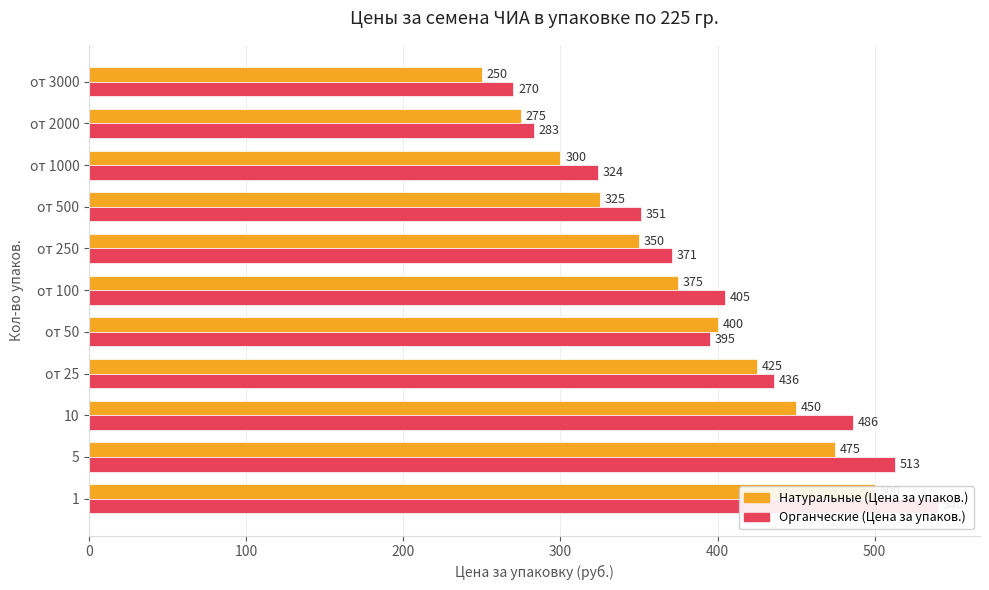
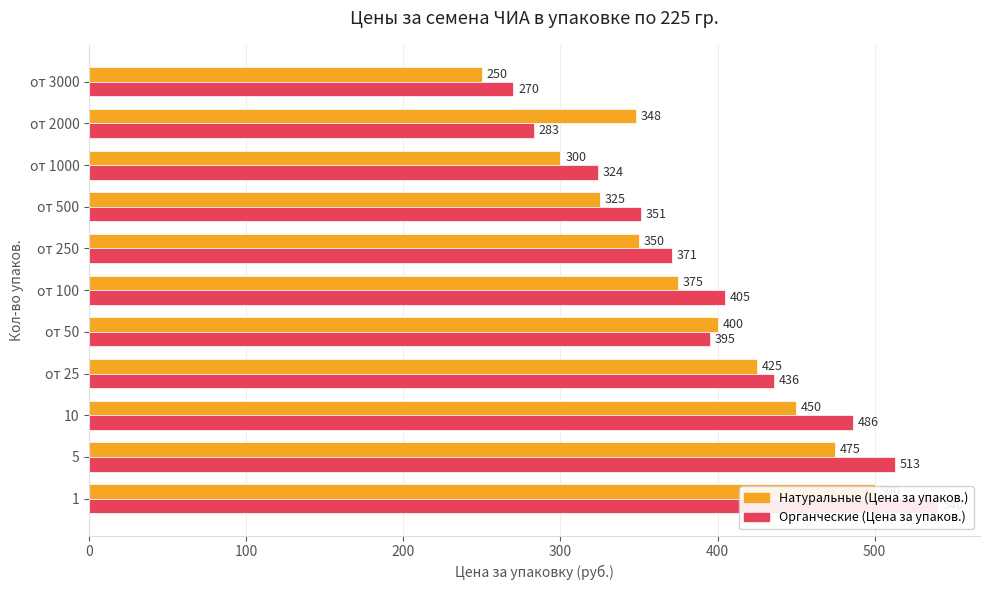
Натуральные (Цена за упаков.), от 2000: 275 -> 348
